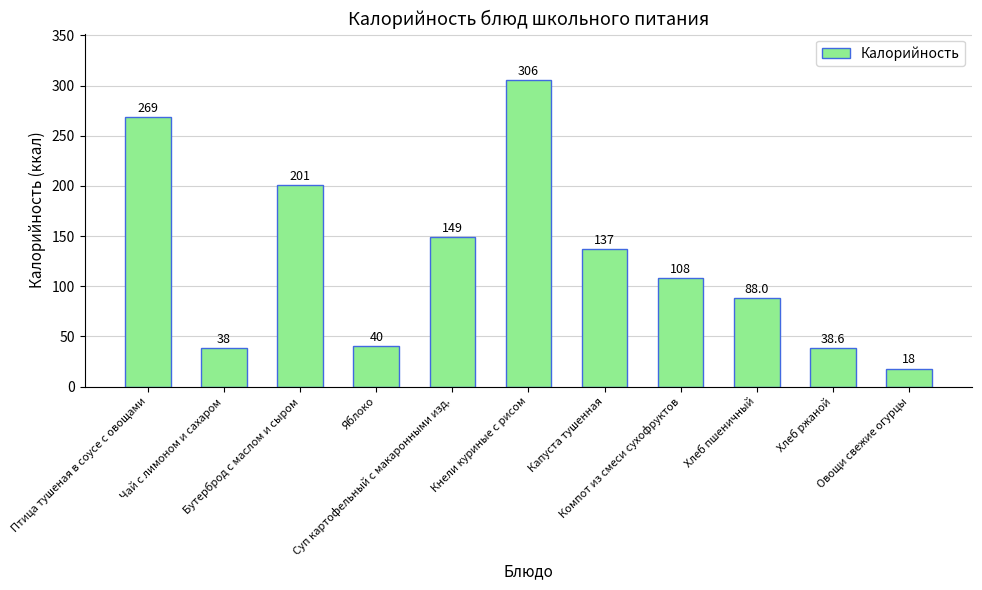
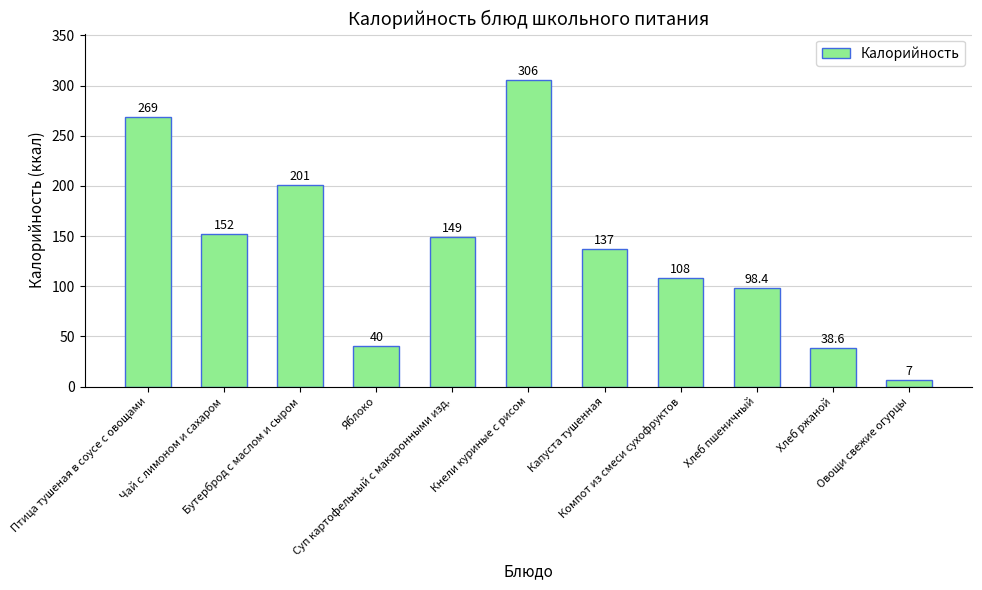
Чай с лимоном и сахаром: 38 -> 152
Хлеб пшеничный: 88.0 -> 98.4
Овощи свежие огурцы: 18 -> 7
